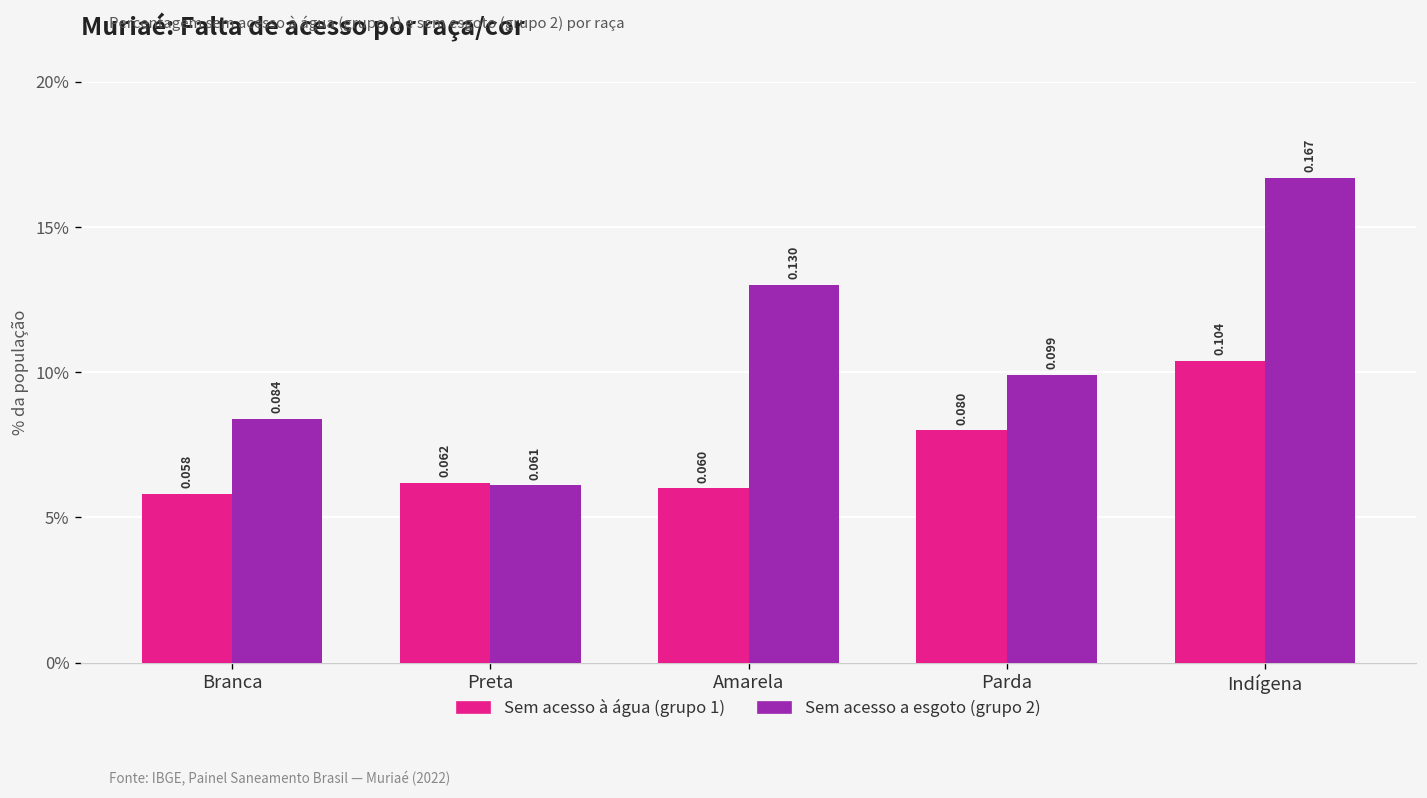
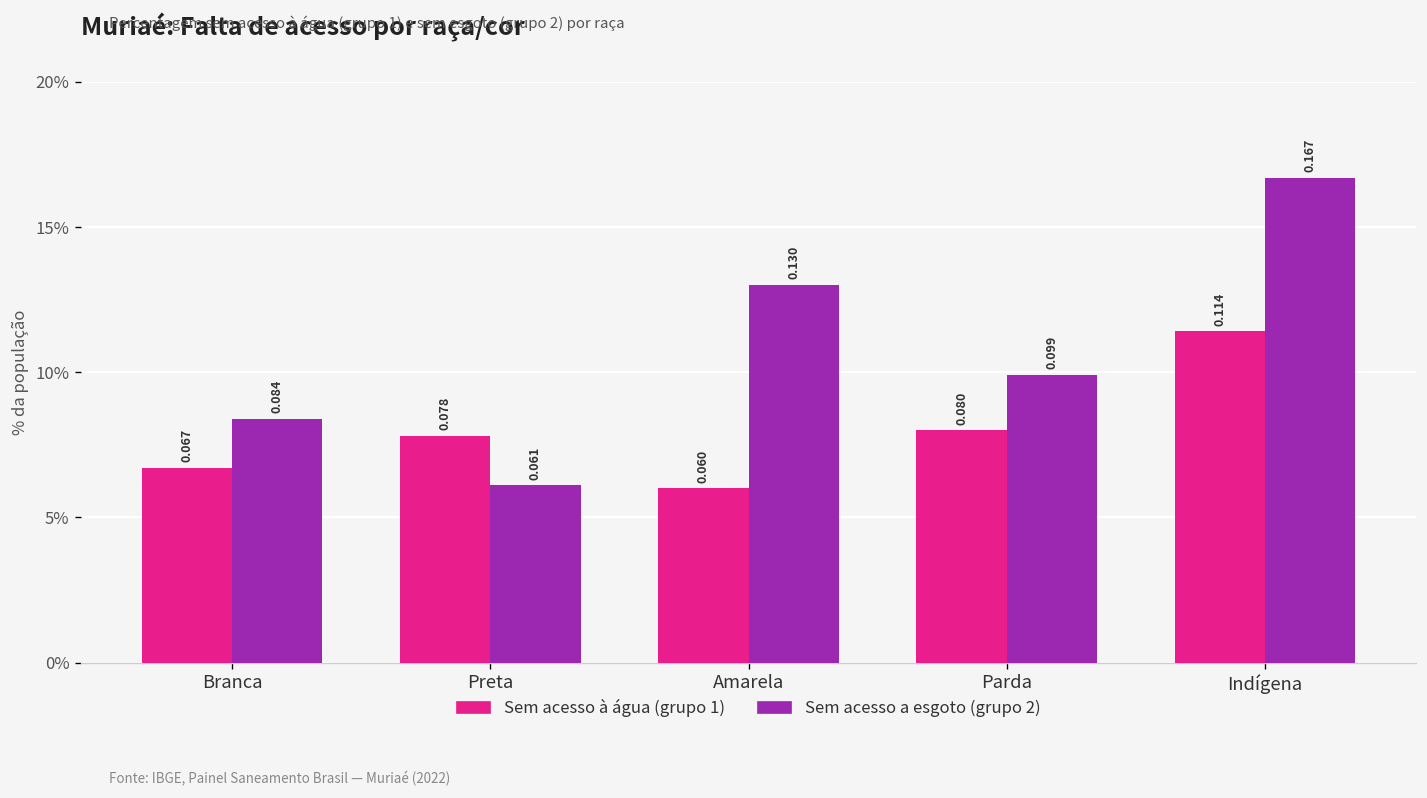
Sem acesso à água (grupo 1), Branca: 0.058 -> 0.067
Sem acesso à água (grupo 1), Preta: 0.062 -> 0.078
Sem acesso à água (grupo 1), Indígena: 0.104 -> 0.114
